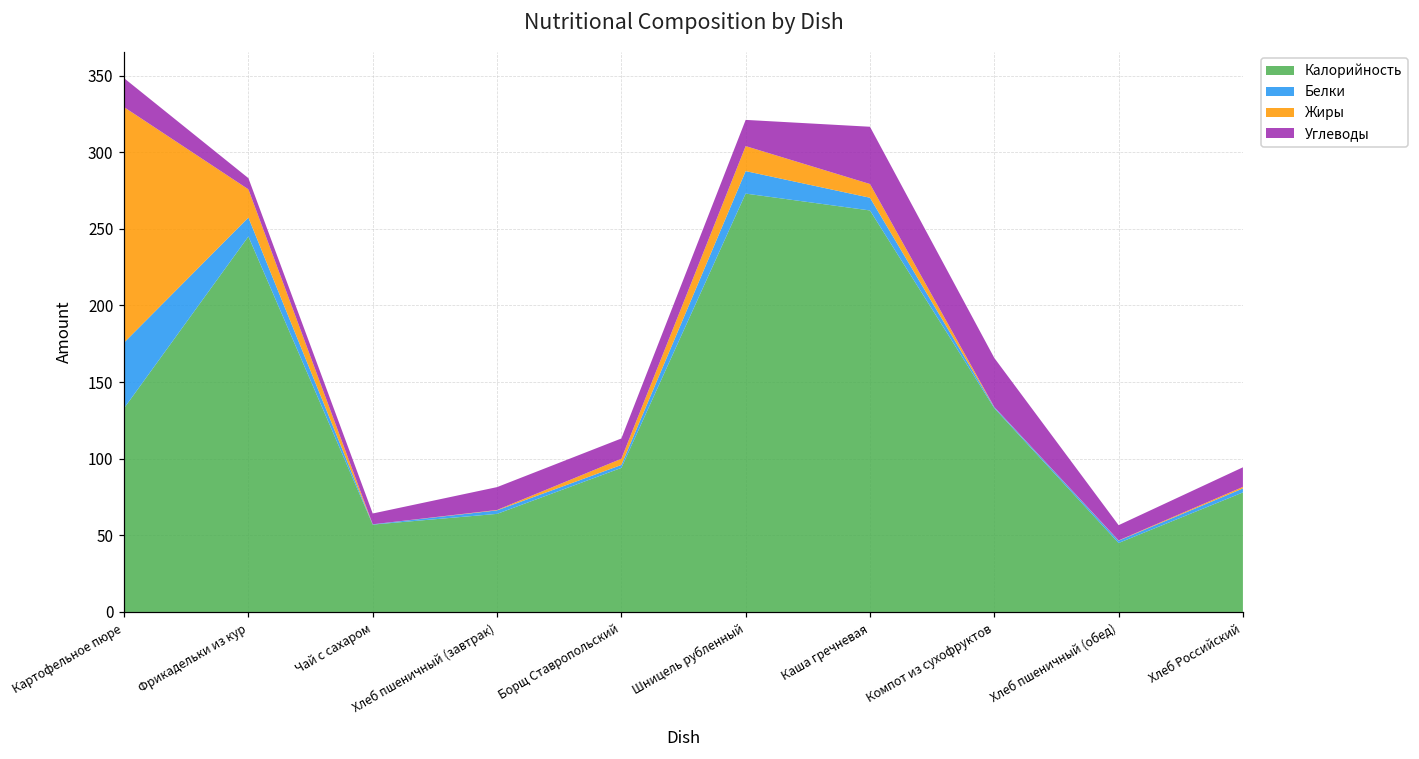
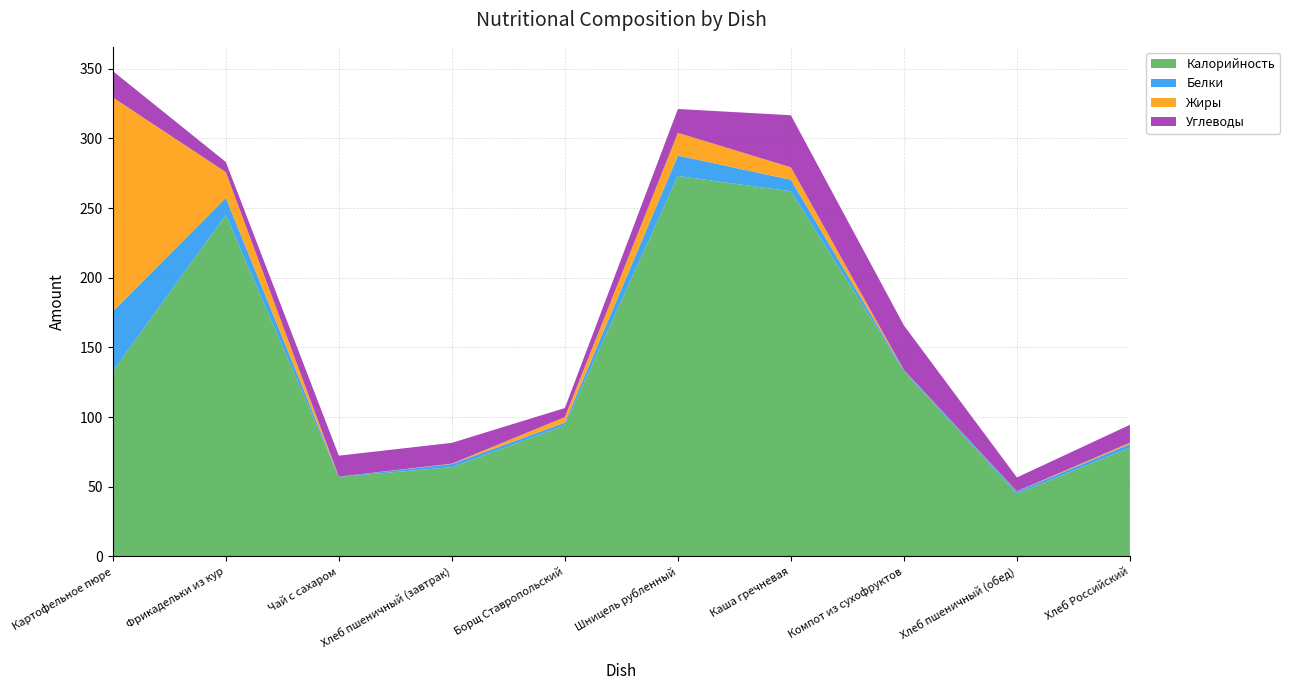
Углеводы, Чай с сахаром: 7 -> 15
Углеводы, Борщ Ставропольский: 13 -> 6
